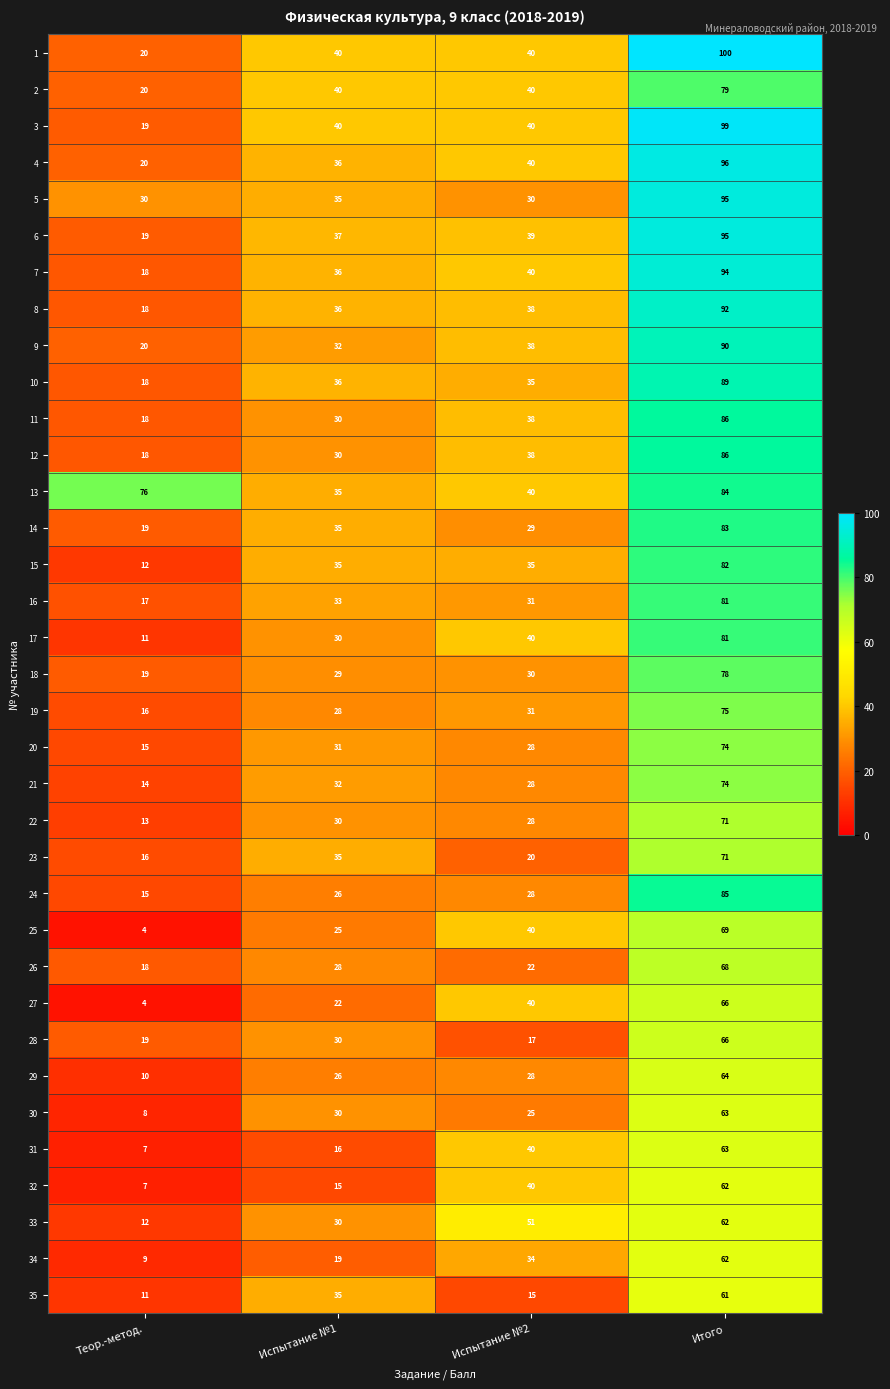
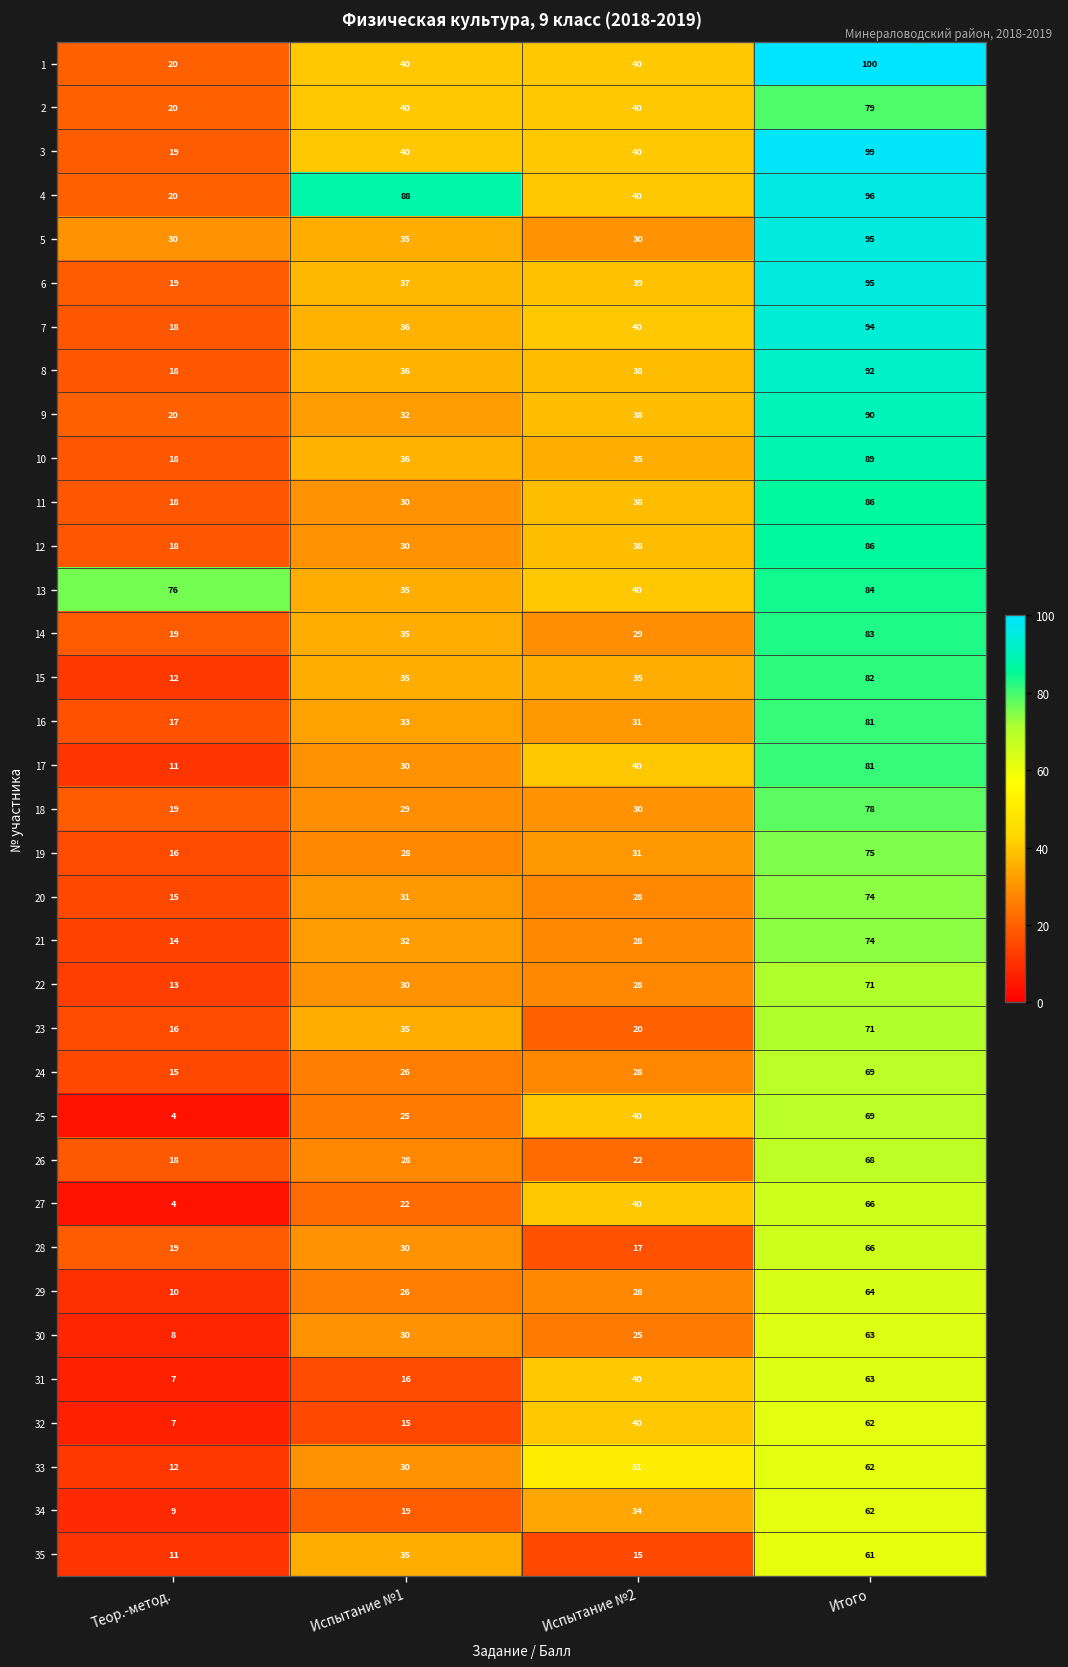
4, Испытание №1: 36 -> 88
24, Итого: 85 -> 69
